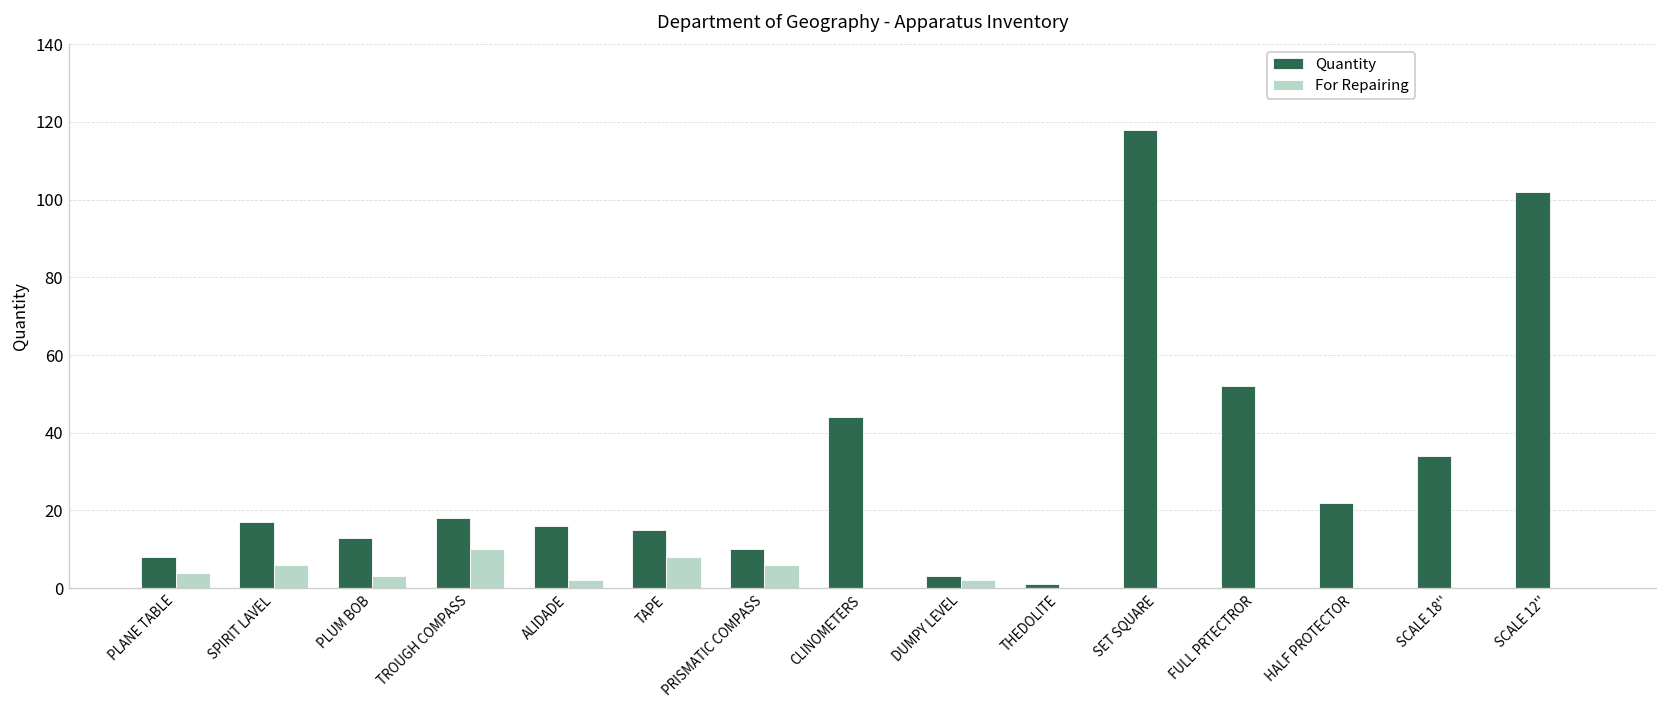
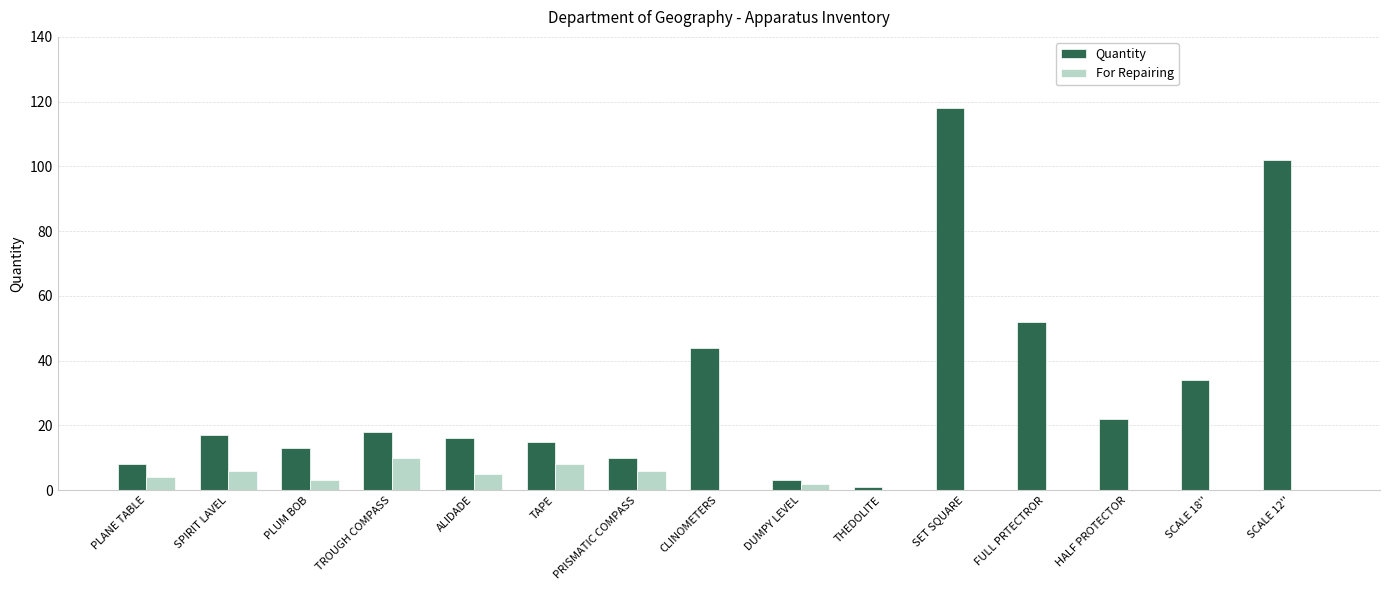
For Repairing, ALIDADE: 2 -> 5
